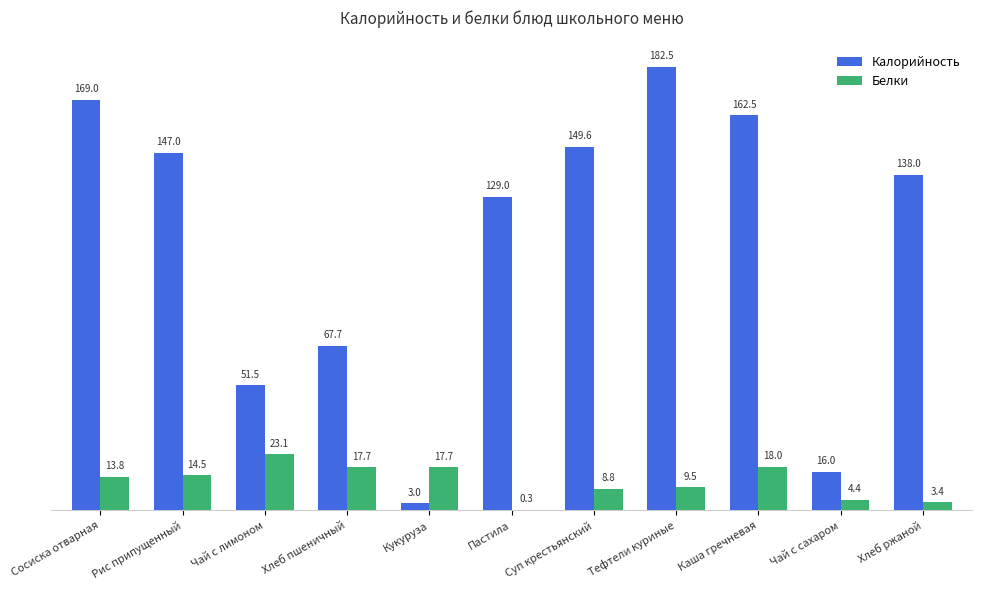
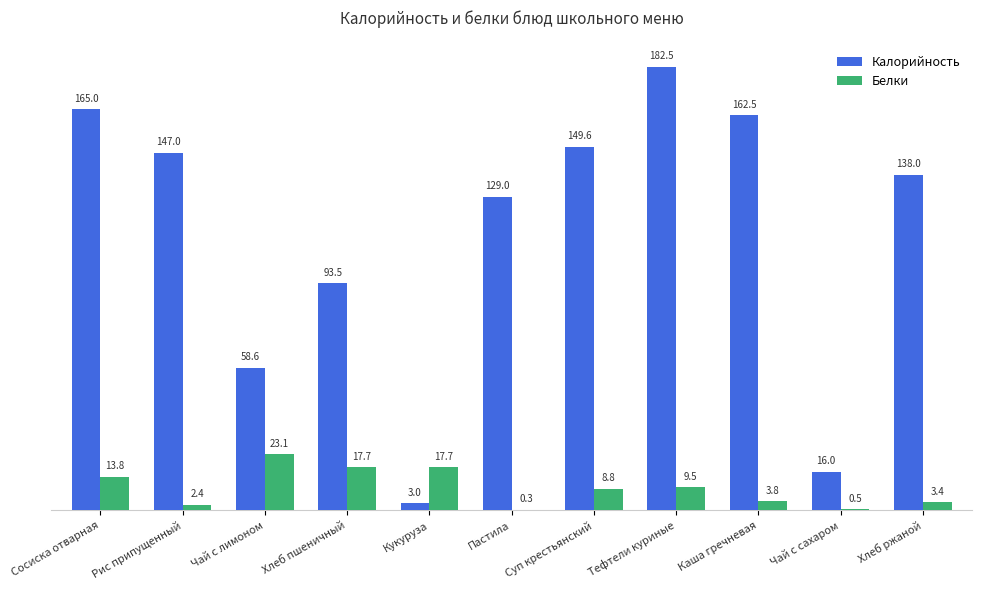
Калорийность, Сосиска отварная: 169.0 -> 165.0
Белки, Рис припущенный: 14.5 -> 2.4
Калорийность, Чай с лимоном: 51.5 -> 58.6
Калорийность, Хлеб пшеничный: 67.7 -> 93.5
Белки, Каша гречневая: 18.0 -> 3.8
Белки, Чай с сахаром: 4.4 -> 0.5
